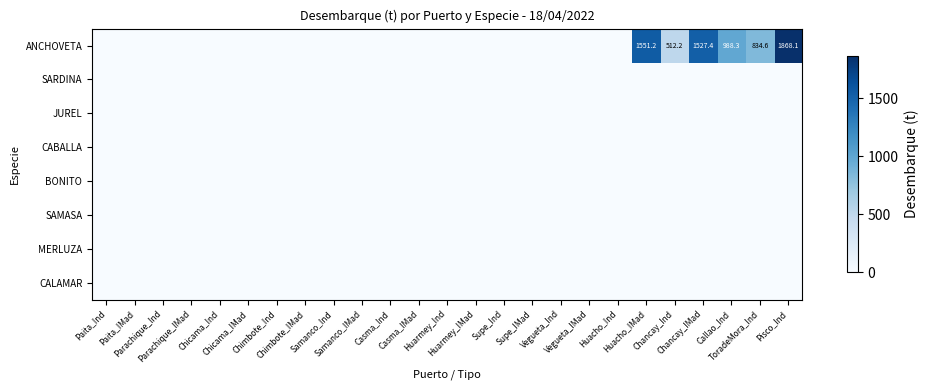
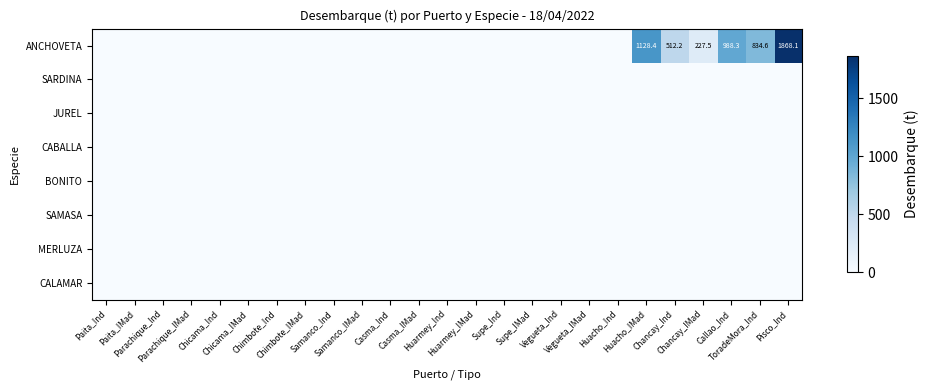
ANCHOVETA, Huacho_IMad: 1551.2 -> 1128.4
ANCHOVETA, Chancay_IMad: 1527.4 -> 227.5
